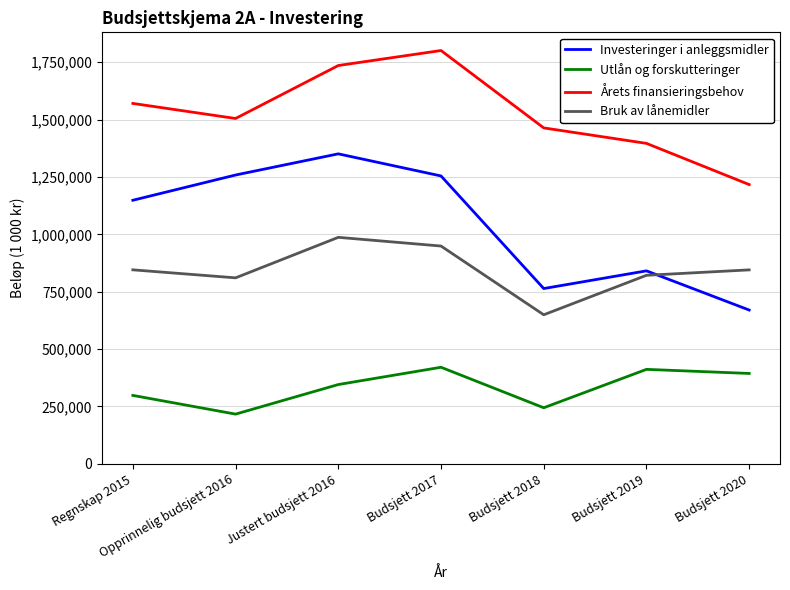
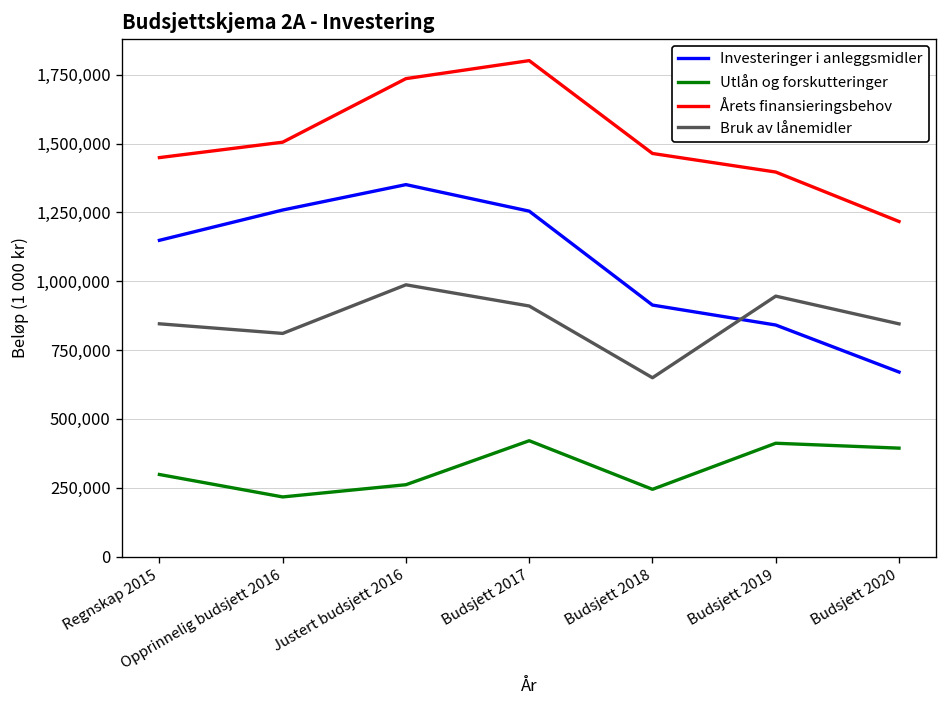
Årets finansieringsbehov, Regnskap 2015: 1,570,000 -> 1,450,000
Utlån og forskutteringer, Justert budsjett 2016: 350,000 -> 260,000
Bruk av lånemidler, Budsjett 2017: 950,000 -> 910,000
Investeringer i anleggsmidler, Budsjett 2018: 760,000 -> 910,000
Bruk av lånemidler, Budsjett 2019: 820,000 -> 950,000
